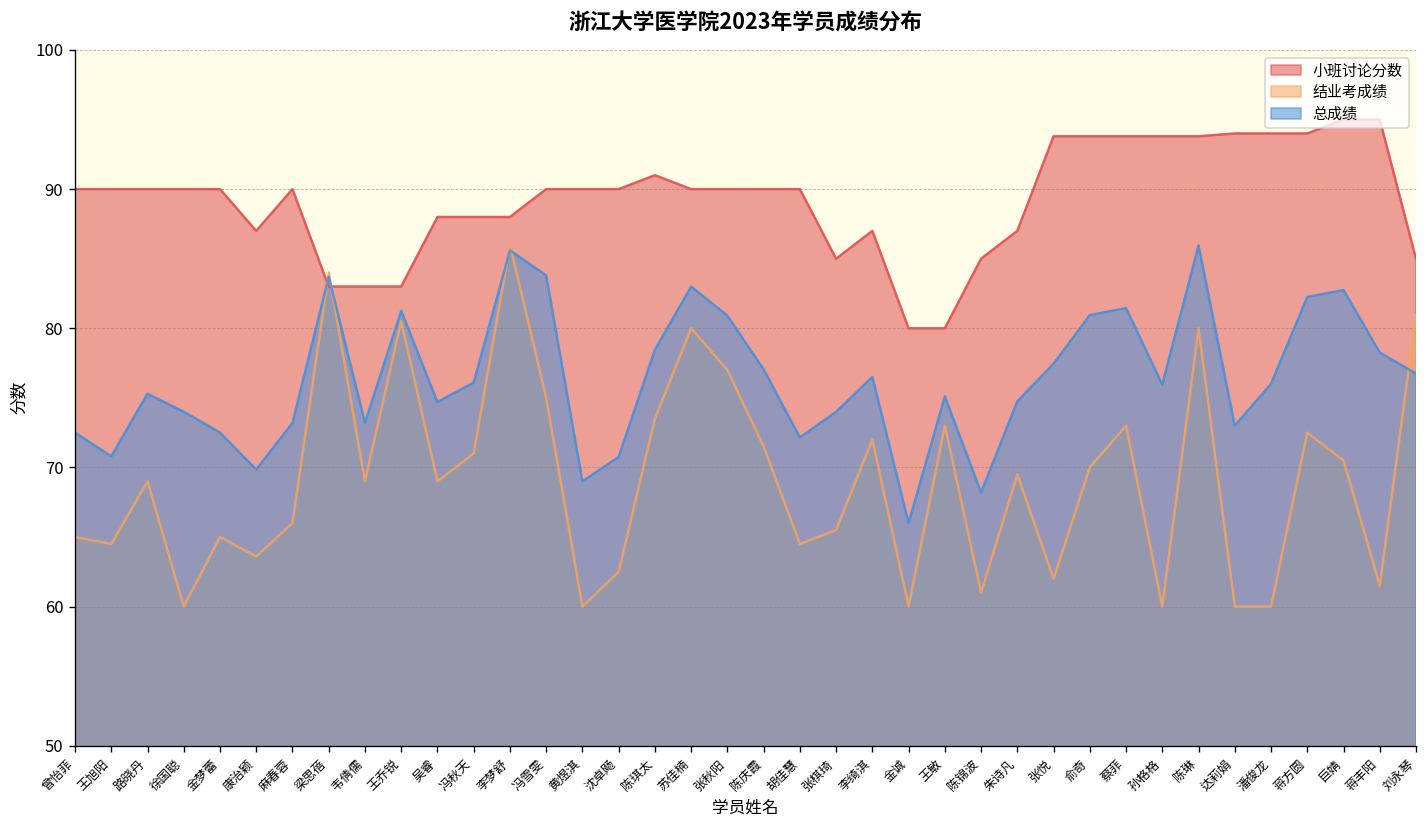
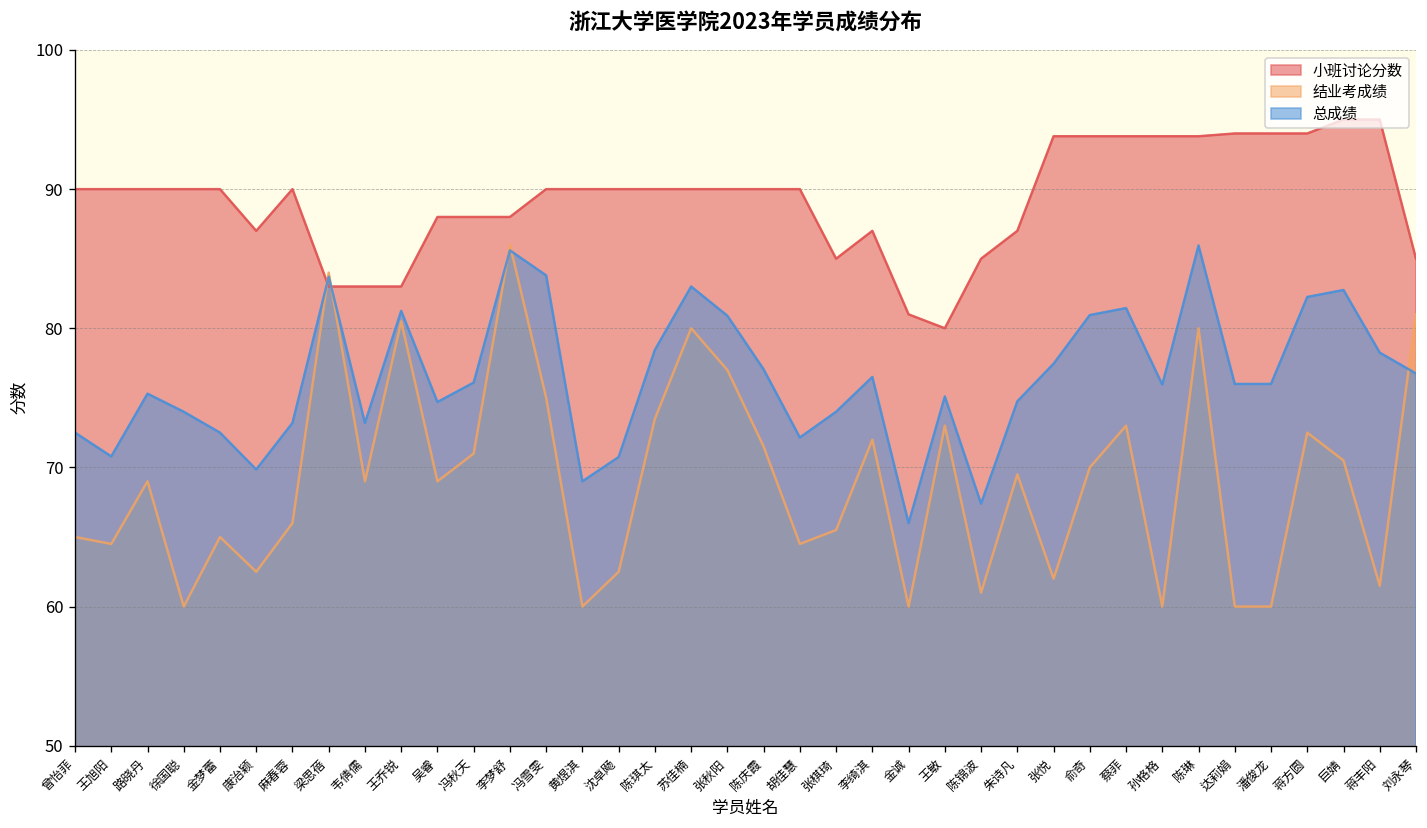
结业考成绩, 康治颖: 63.6 -> 62.5
小班讨论分数, 陈琪太: 91 -> 90
小班讨论分数, 金诚: 80 -> 81
总成绩, 陈锦波: 68.2 -> 67.4
总成绩, 达莉娟: 73 -> 76
